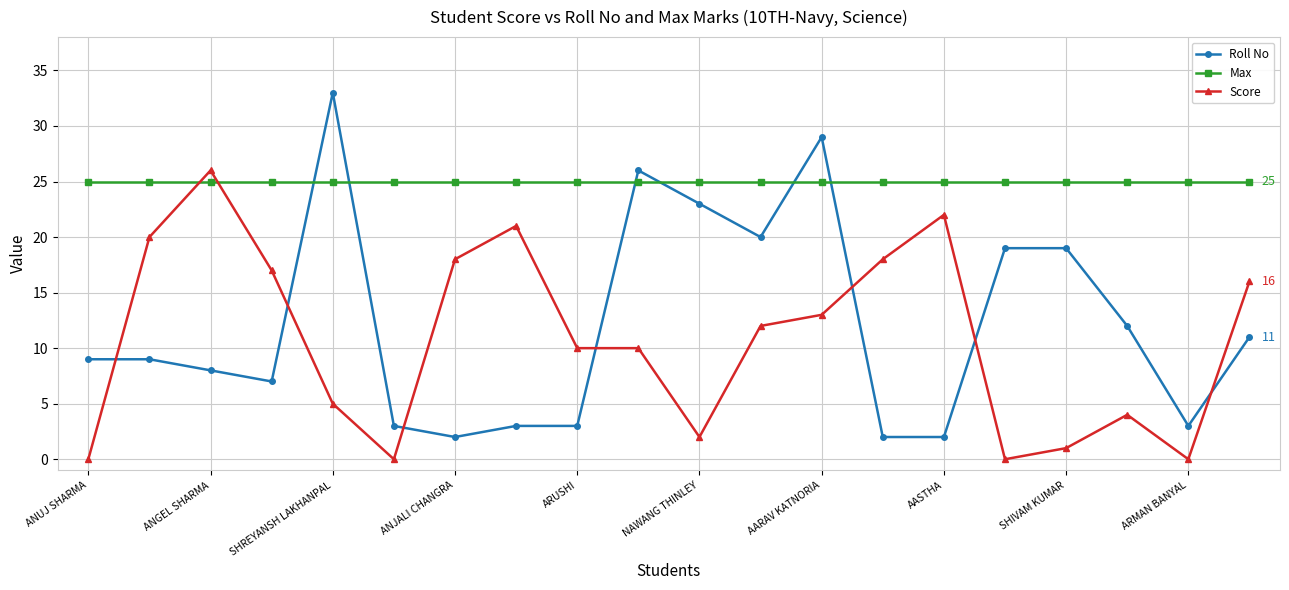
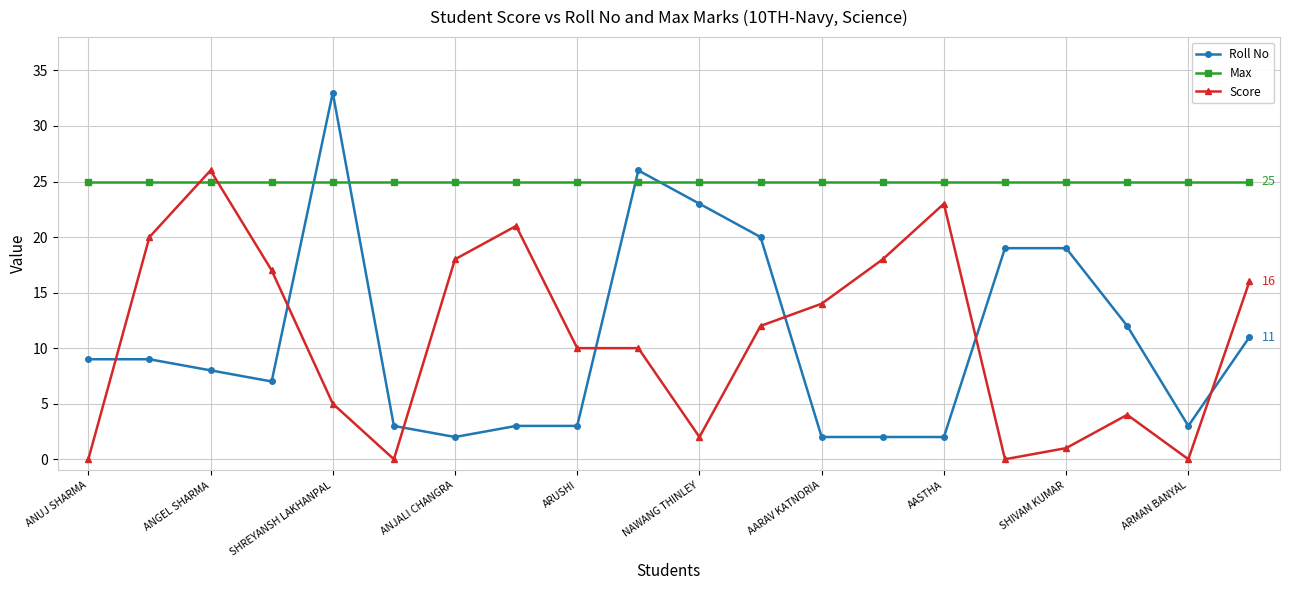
Roll No, AARAV KATNORIA: 29 -> 2
Score, AARAV KATNORIA: 13 -> 14
Score, AASTHA: 22 -> 23
